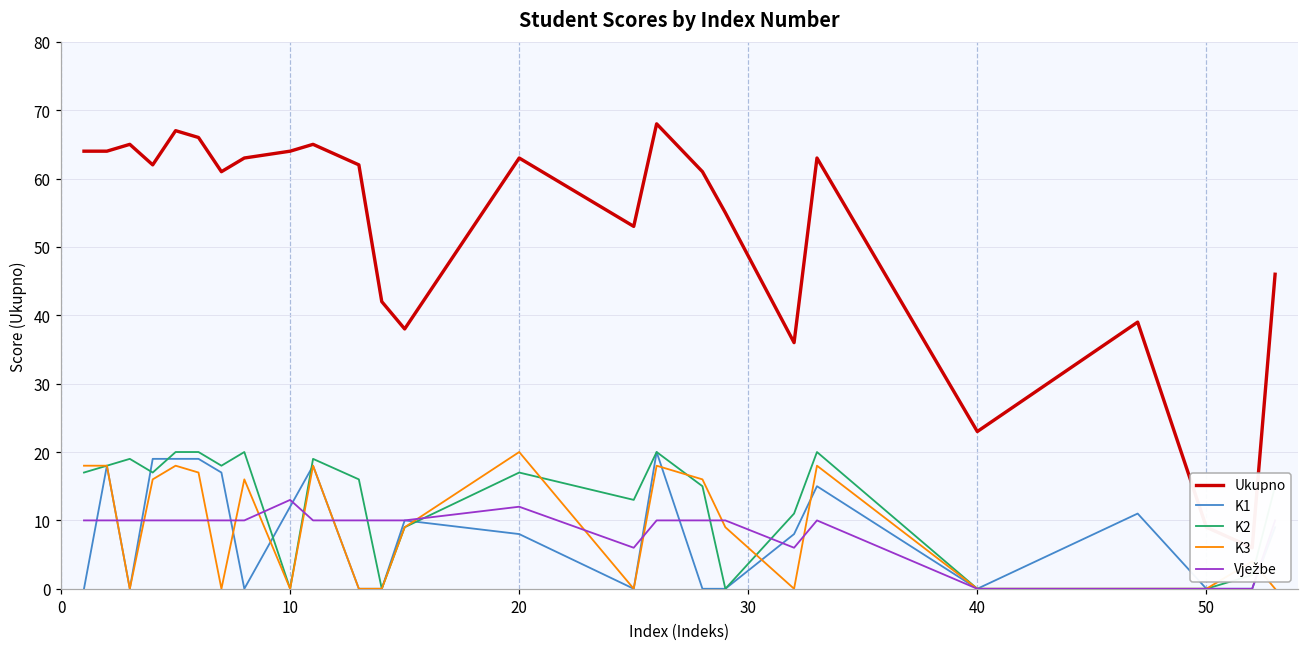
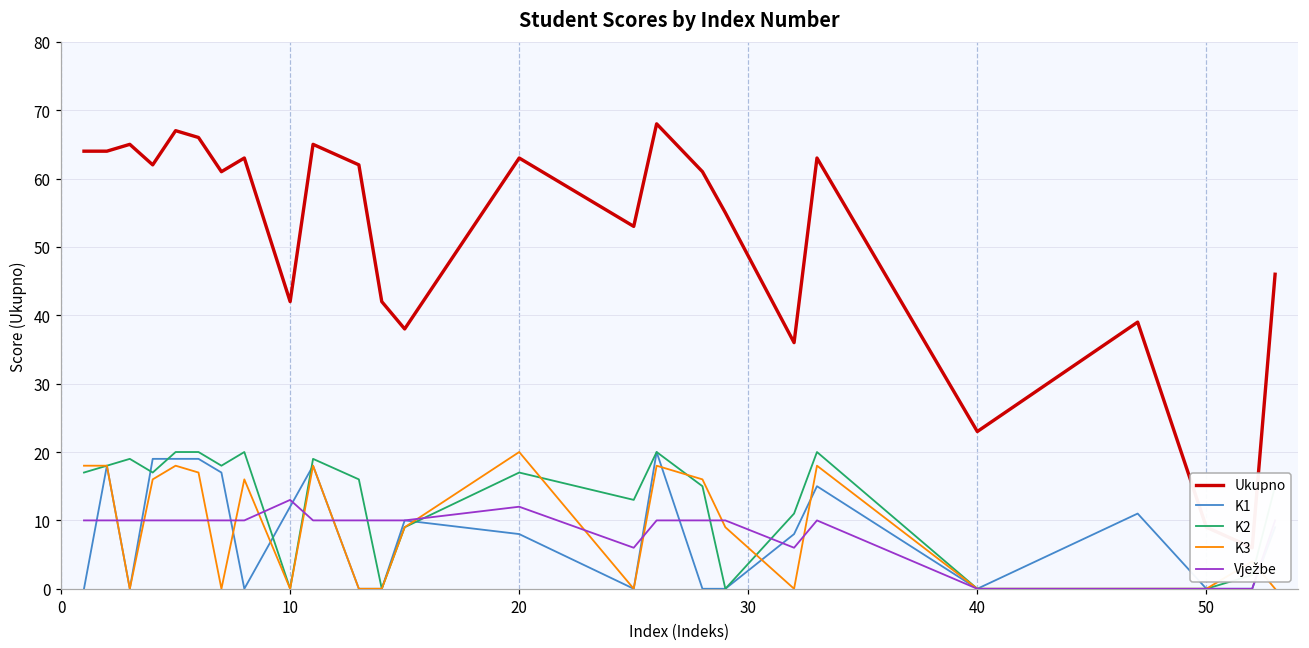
Ukupno, 10: 64 -> 42
